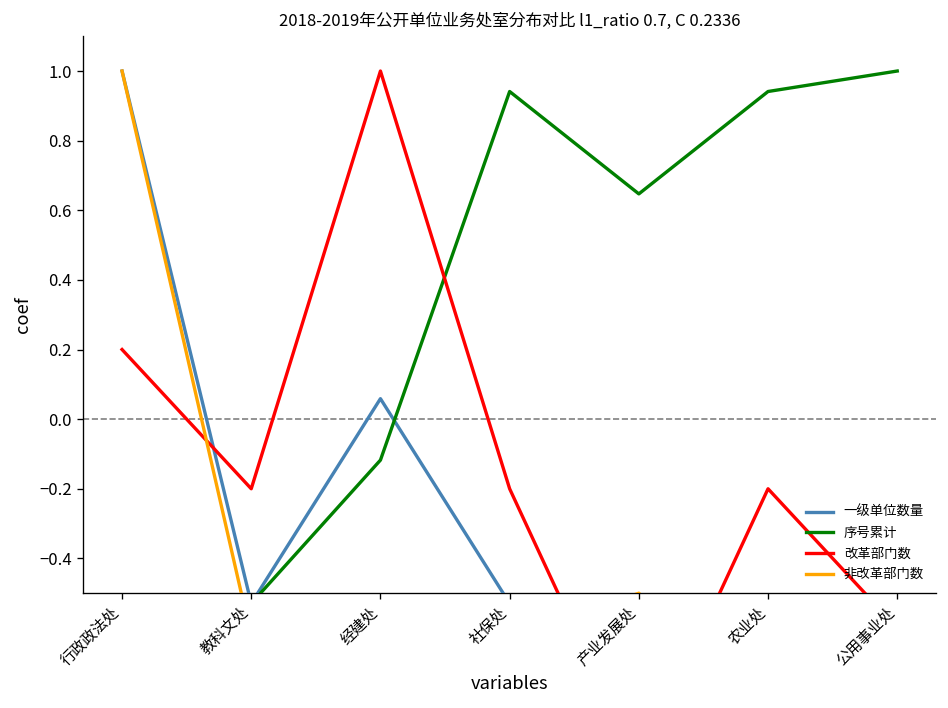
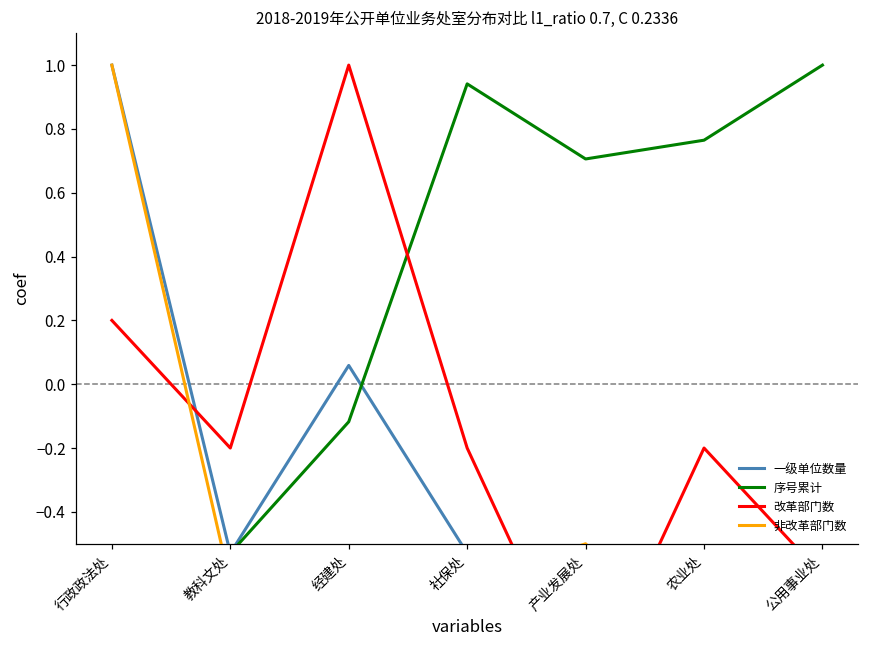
序号累计, 产业发展处: 0.65 -> 0.71
序号累计, 农业处: 0.94 -> 0.76
